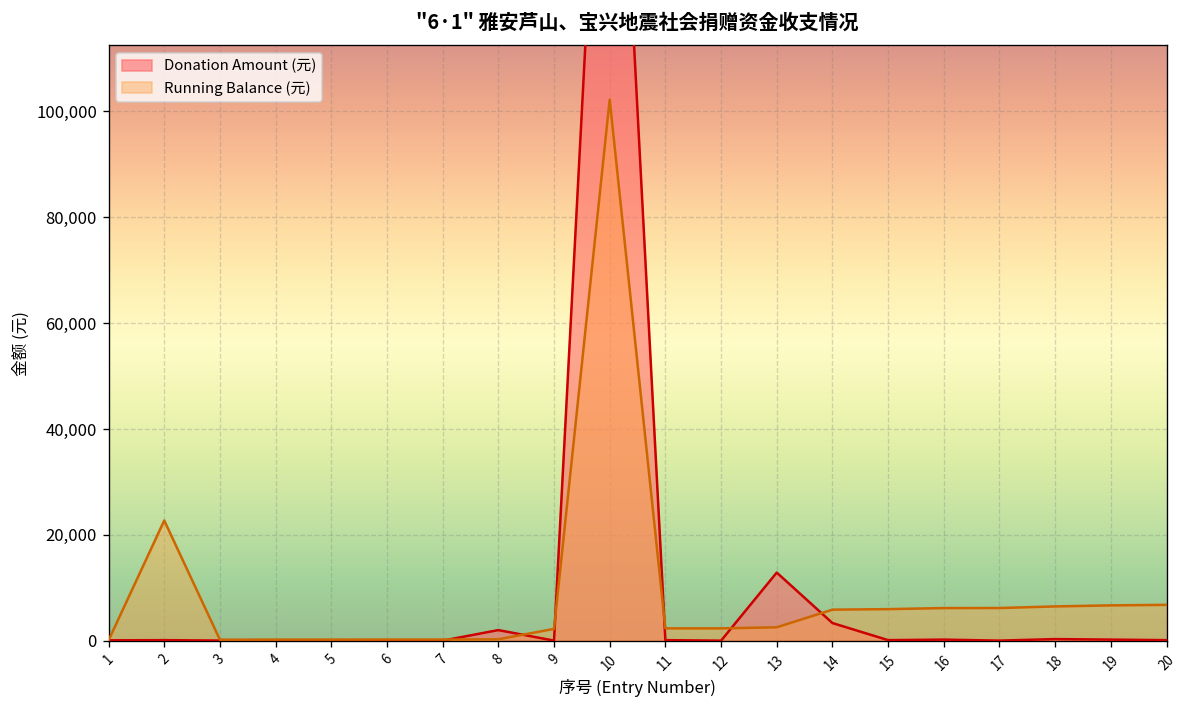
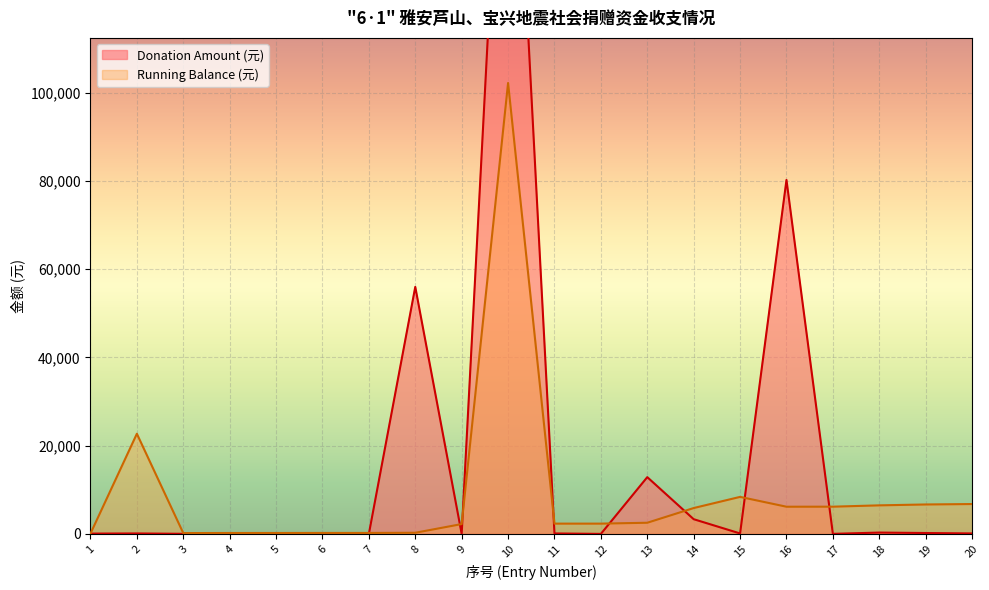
Donation Amount (元), 8: 2,000 -> 56,000
Running Balance (元), 15: 6,000 -> 8,000
Donation Amount (元), 16: 0 -> 80,000
